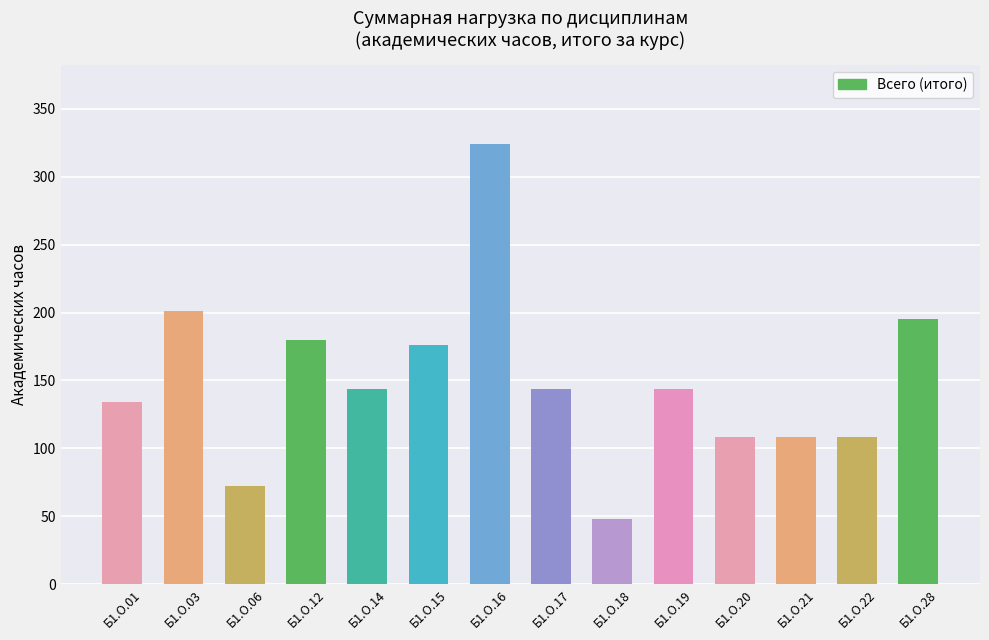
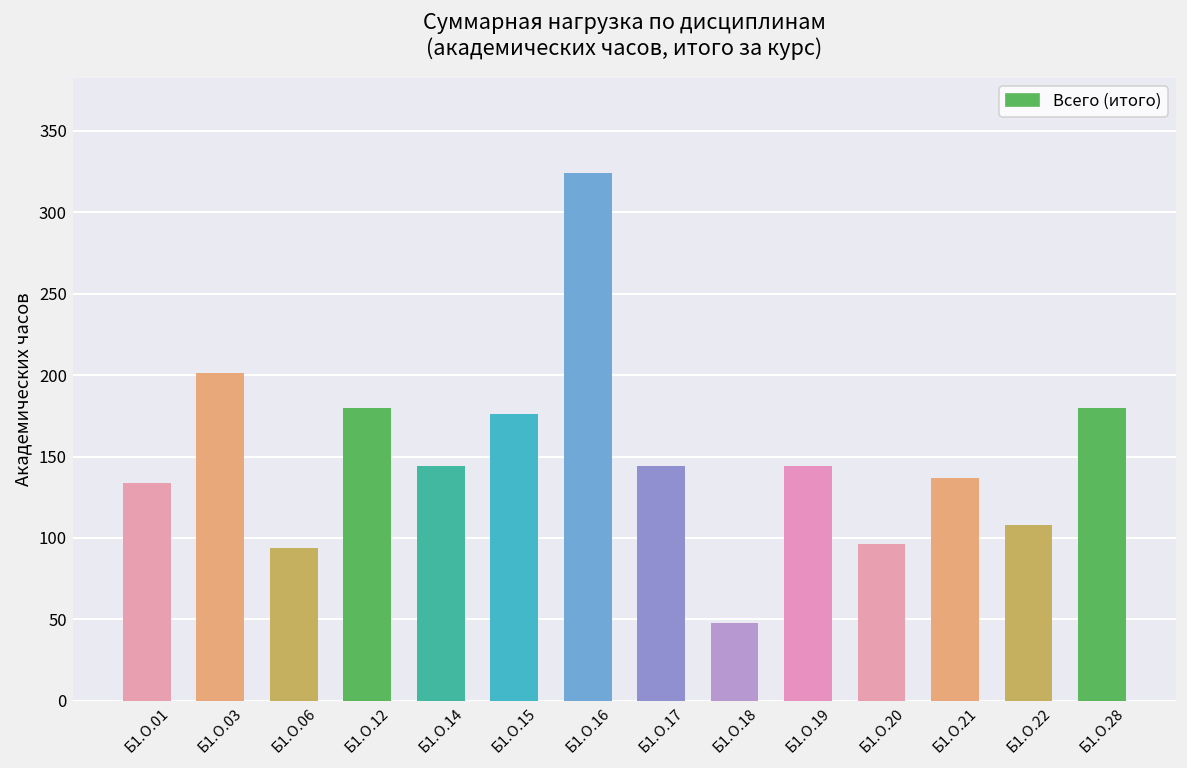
Б1.О.06: 72 -> 94
Б1.О.20: 108 -> 96
Б1.О.21: 108 -> 137
Б1.О.28: 195 -> 180
